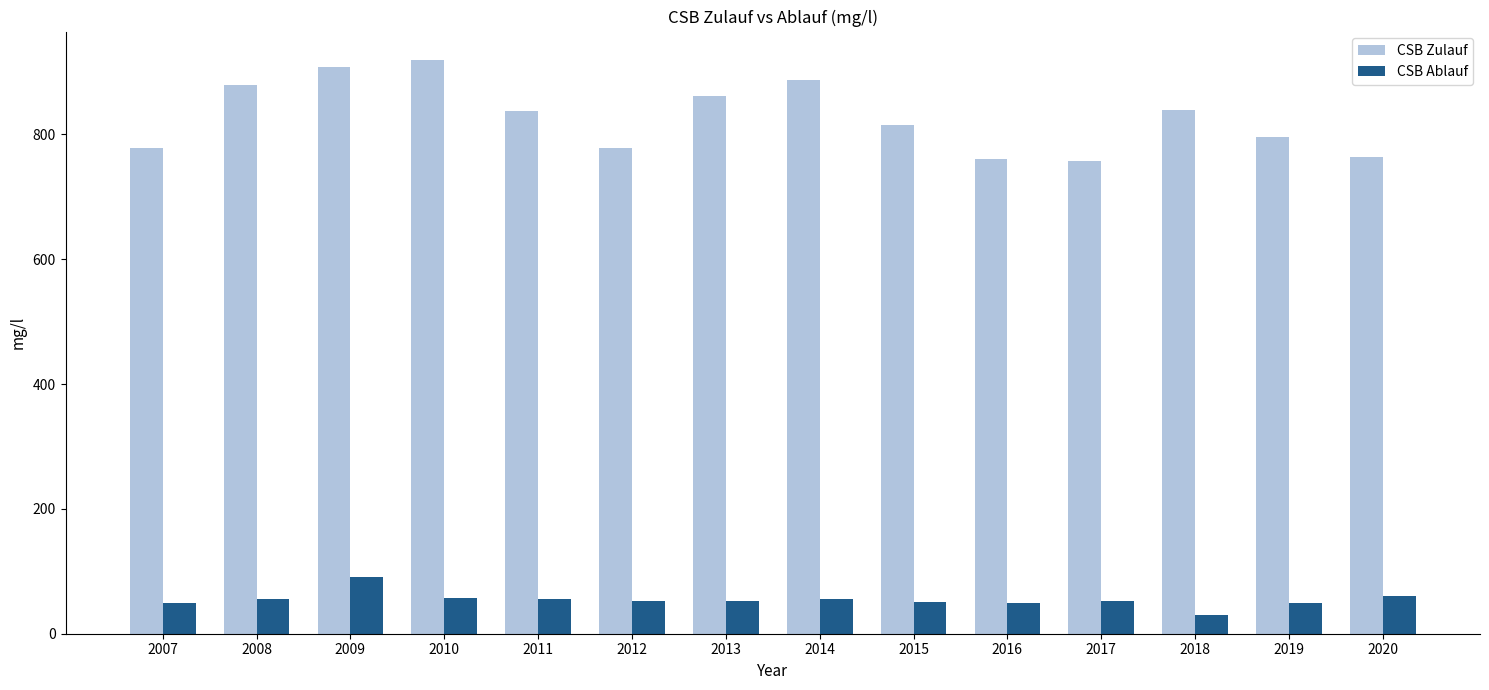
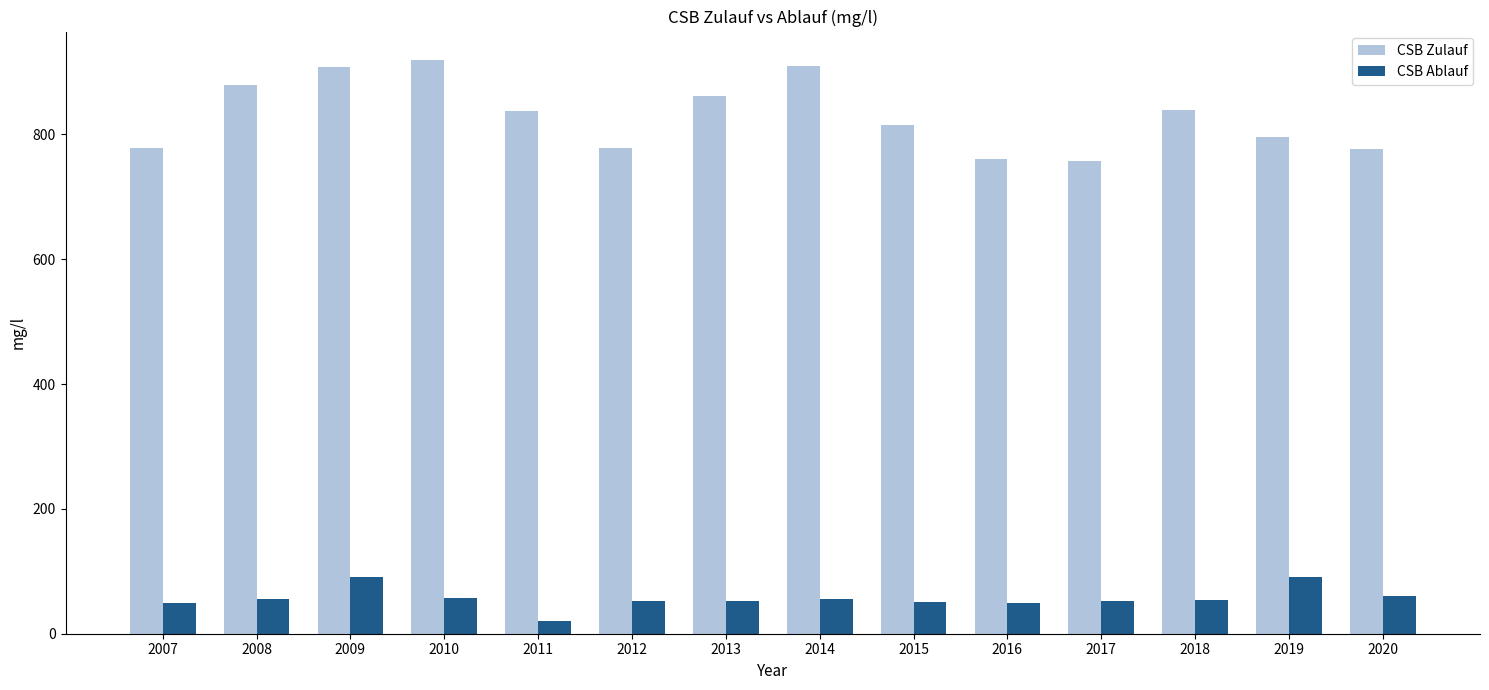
CSB Ablauf, 2011: 60 -> 20
CSB Zulauf, 2014: 890 -> 910
CSB Ablauf, 2018: 30 -> 50
CSB Ablauf, 2019: 50 -> 90
CSB Zulauf, 2020: 760 -> 780
